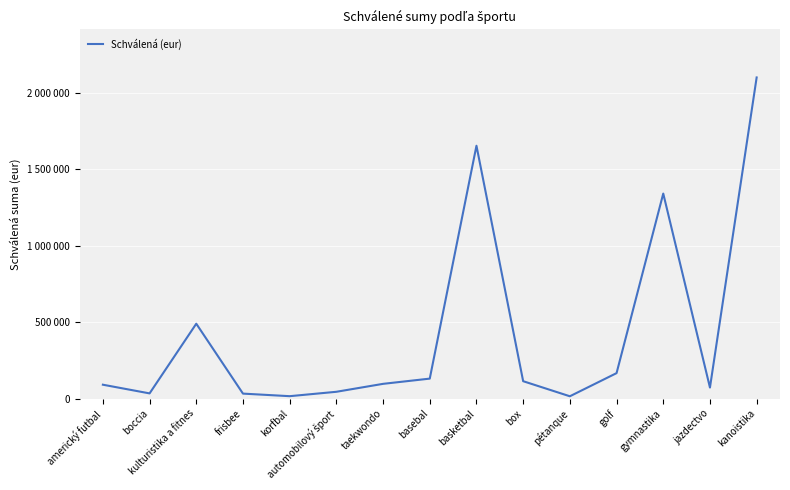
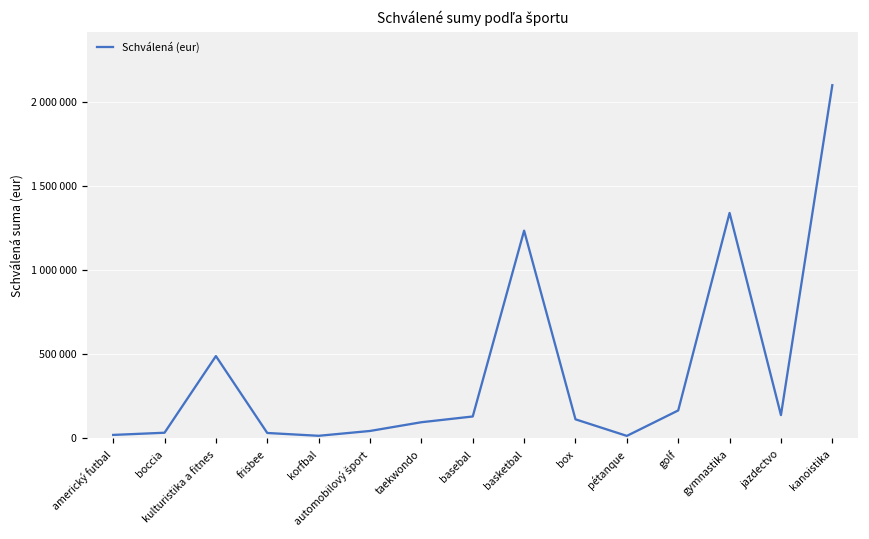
americký futbal: 90000 -> 20000
basketbal: 1650000 -> 1240000
jazdectvo: 70000 -> 140000
